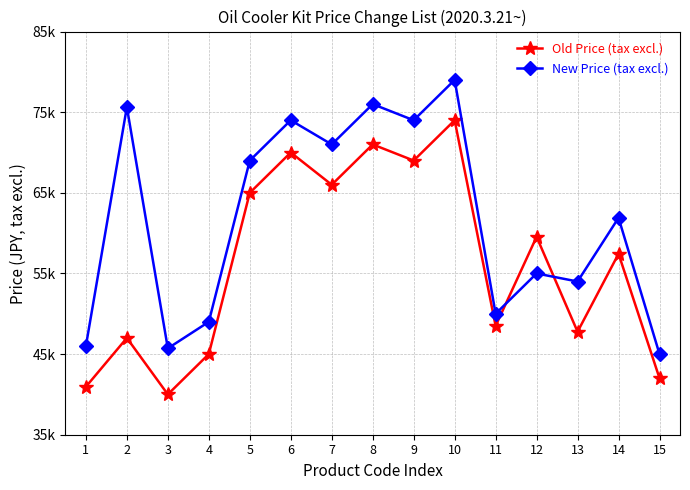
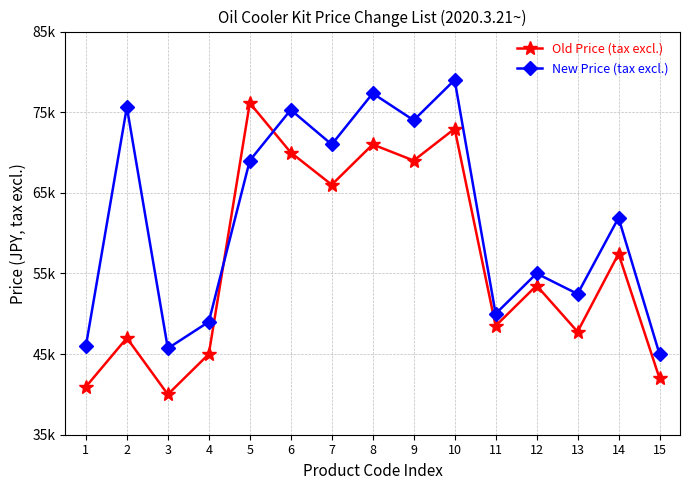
Old Price (tax excl.), 5: 65000 -> 76000
New Price (tax excl.), 6: 74000 -> 75000
New Price (tax excl.), 8: 76000 -> 77000
Old Price (tax excl.), 10: 74000 -> 73000
Old Price (tax excl.), 12: 60000 -> 54000
New Price (tax excl.), 13: 54000 -> 52000
